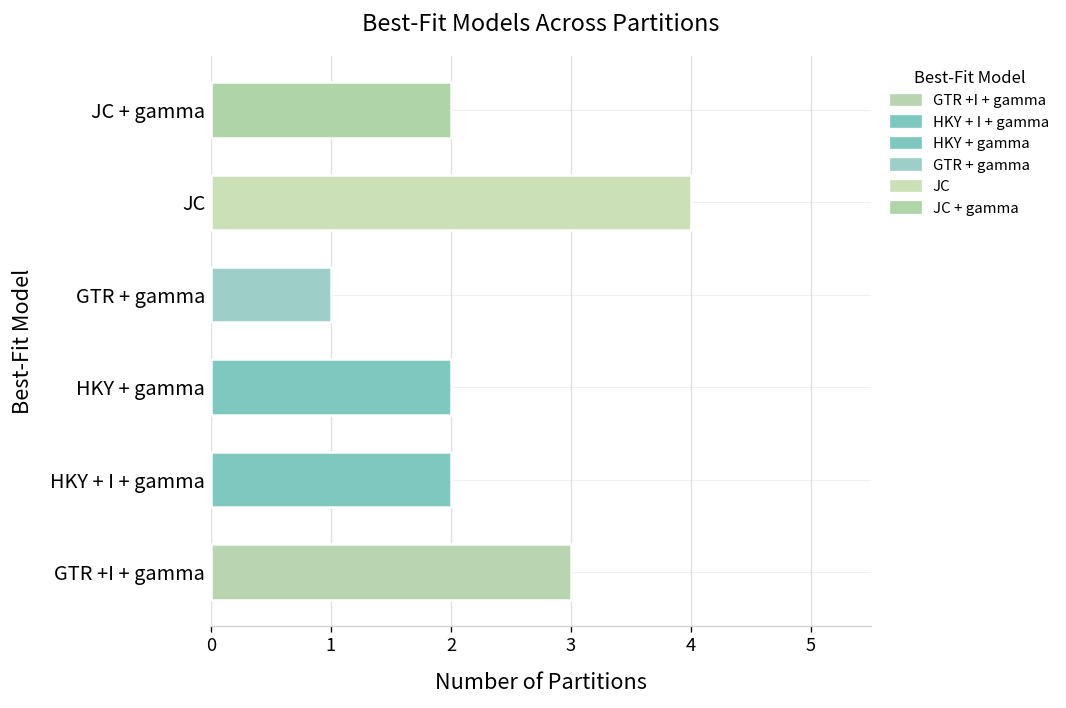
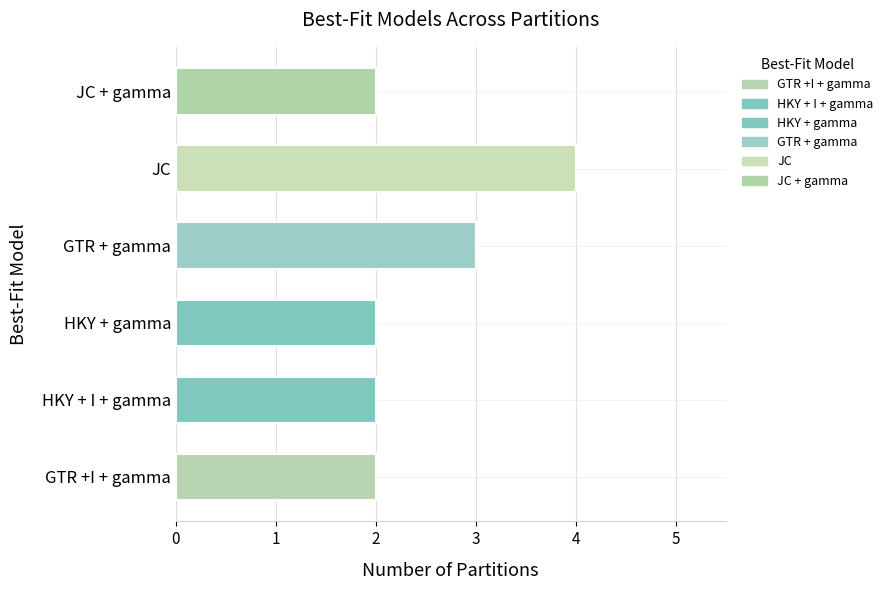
GTR + gamma: 1 -> 3
GTR +I + gamma: 3 -> 2
